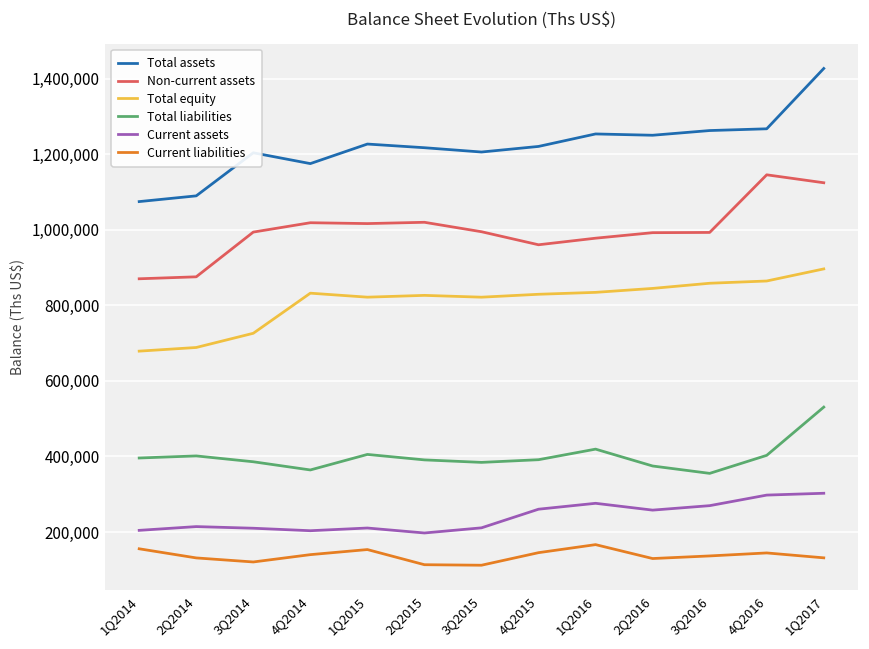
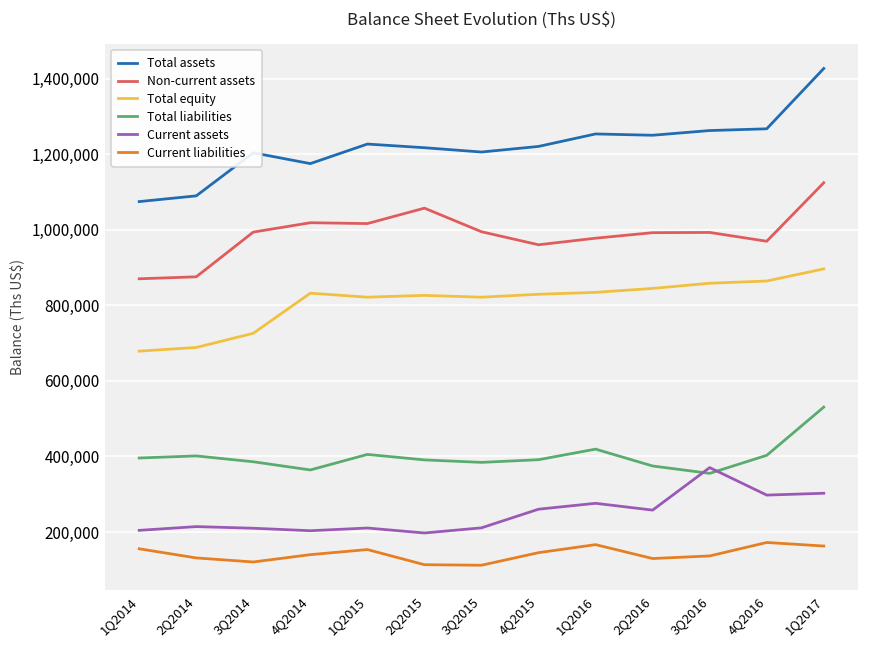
Non-current assets, 2Q2015: 1,020,000 -> 1,060,000
Current assets, 3Q2016: 270,000 -> 370,000
Non-current assets, 4Q2016: 1,150,000 -> 970,000
Current liabilities, 4Q2016: 140,000 -> 170,000
Current liabilities, 1Q2017: 130,000 -> 160,000
